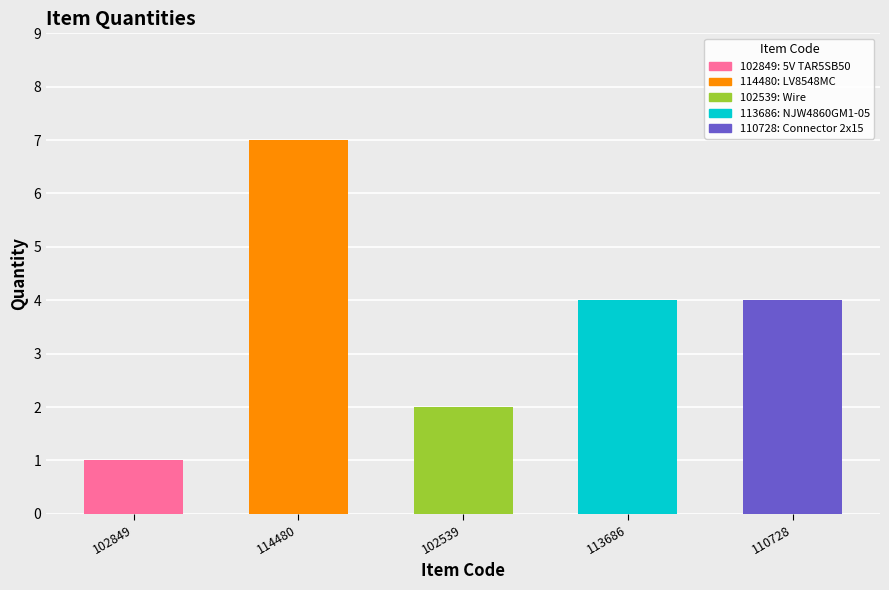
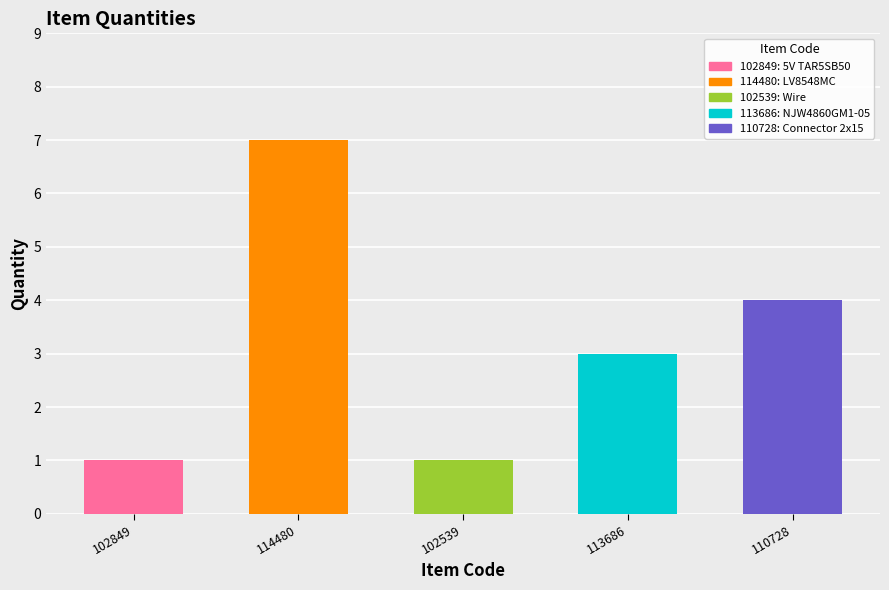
102539: 2 -> 1
113686: 4 -> 3
